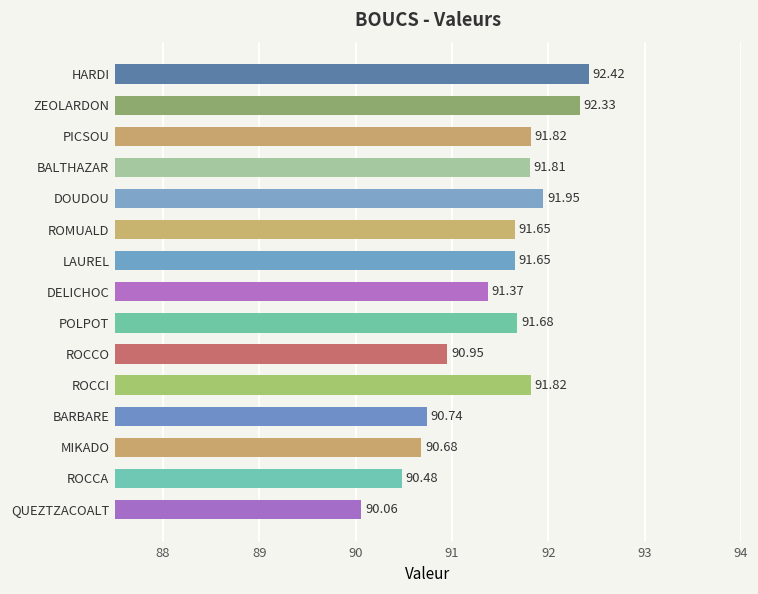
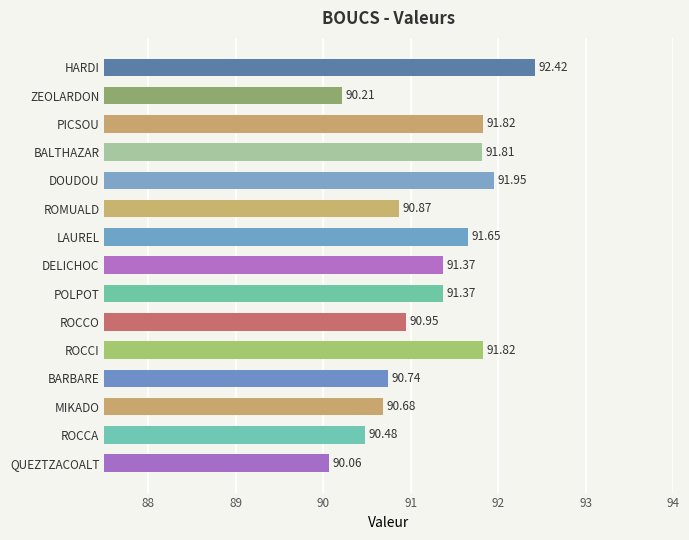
ZEOLARDON: 92.33 -> 90.21
ROMUALD: 91.65 -> 90.87
POLPOT: 91.68 -> 91.37
